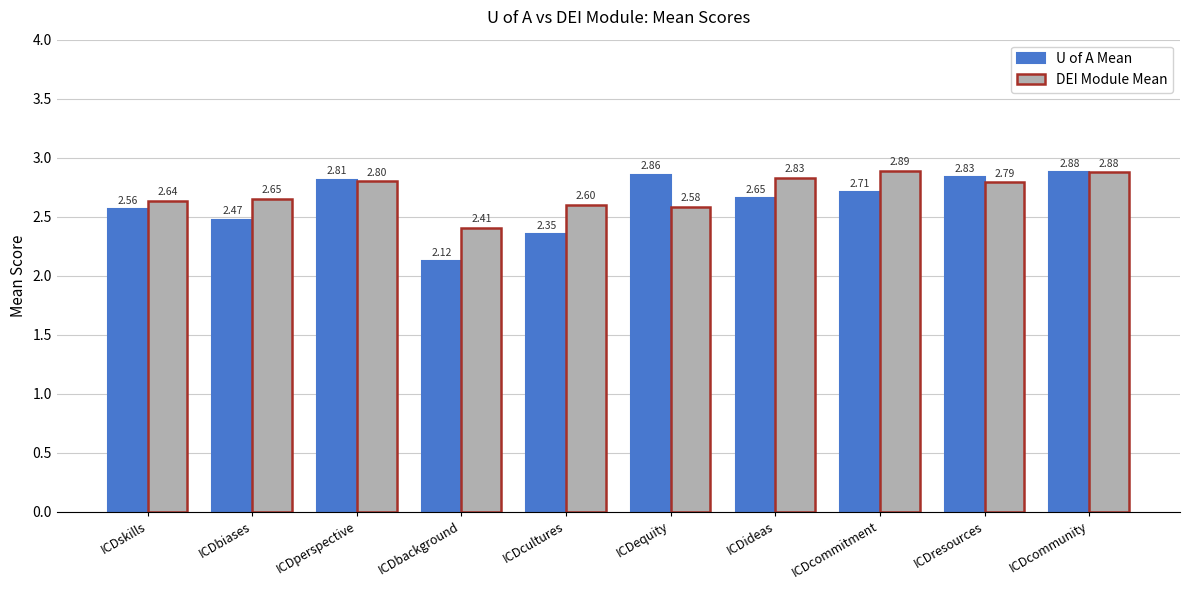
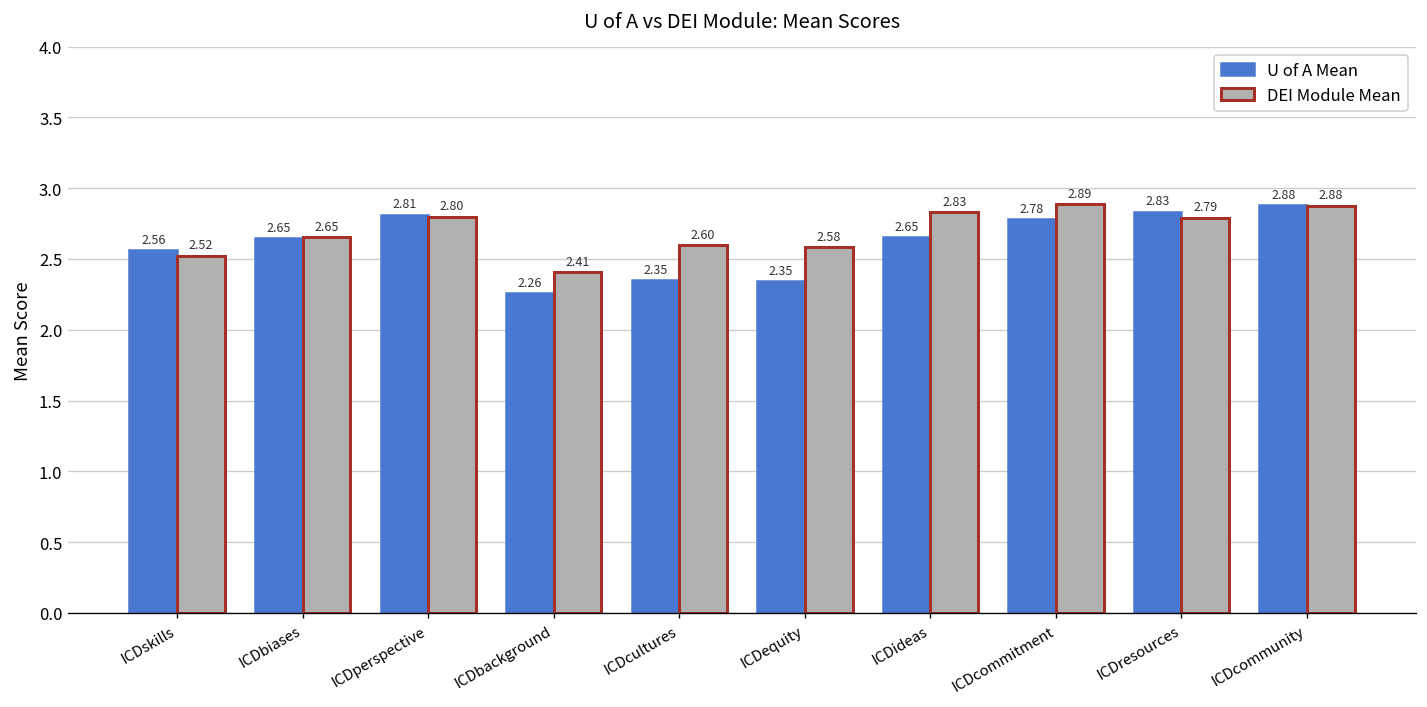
DEI Module Mean, ICDskills: 2.64 -> 2.52
U of A Mean, ICDbiases: 2.47 -> 2.65
U of A Mean, ICDbackground: 2.12 -> 2.26
U of A Mean, ICDequity: 2.86 -> 2.35
U of A Mean, ICDcommitment: 2.71 -> 2.78
